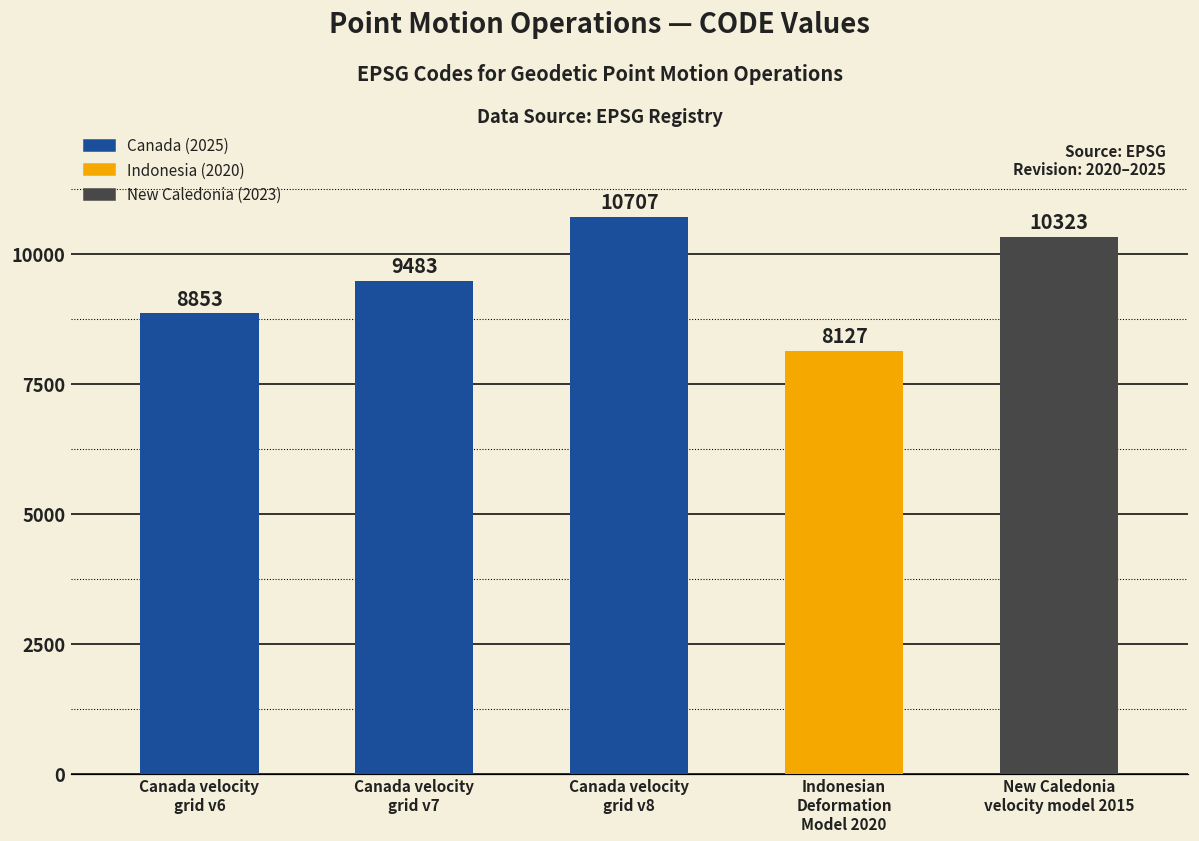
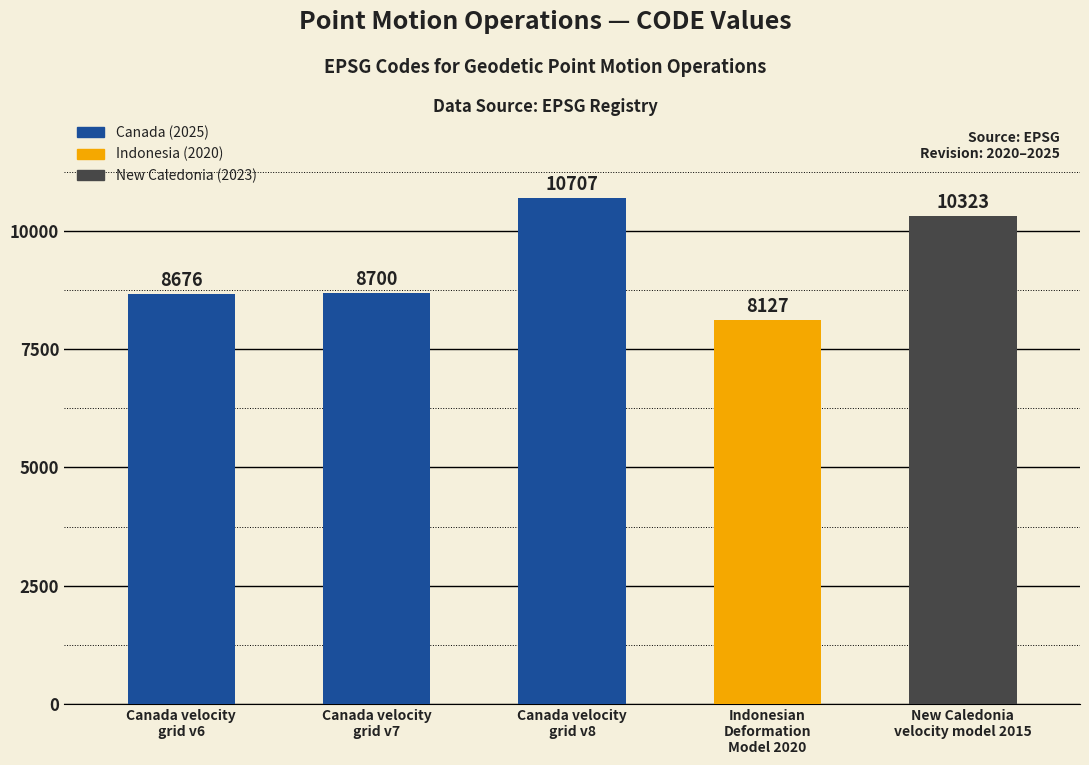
Canada velocity grid v6: 8853 -> 8676
Canada velocity grid v7: 9483 -> 8700
